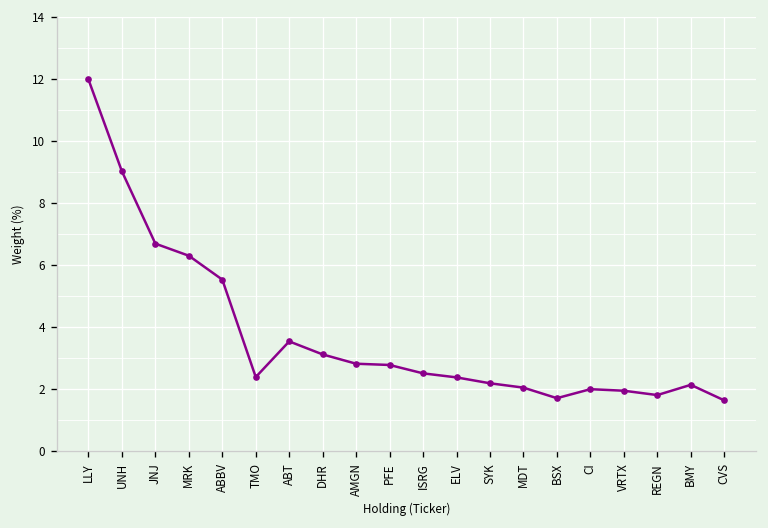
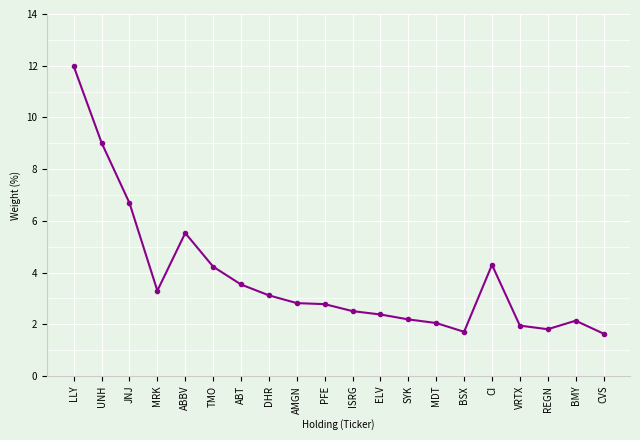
MRK: 6.3 -> 3.3
TMO: 2.4 -> 4.2
CI: 2.0 -> 4.3
